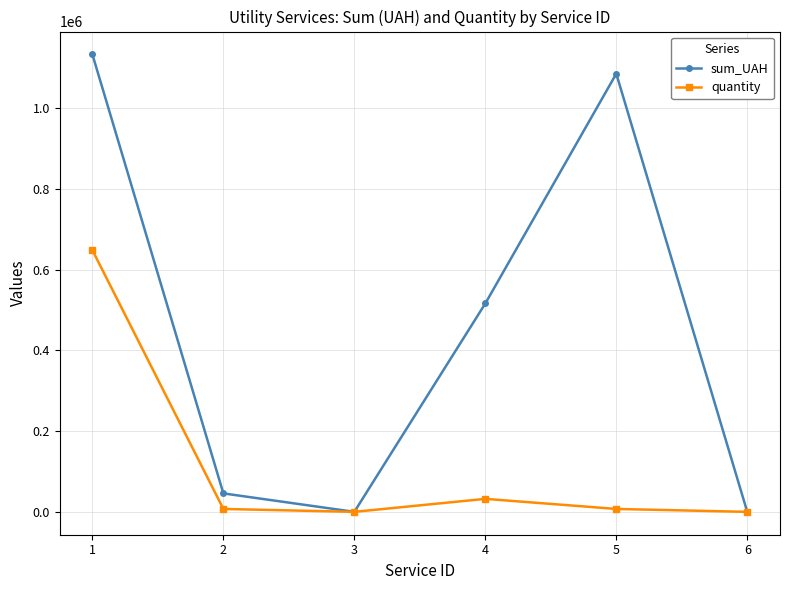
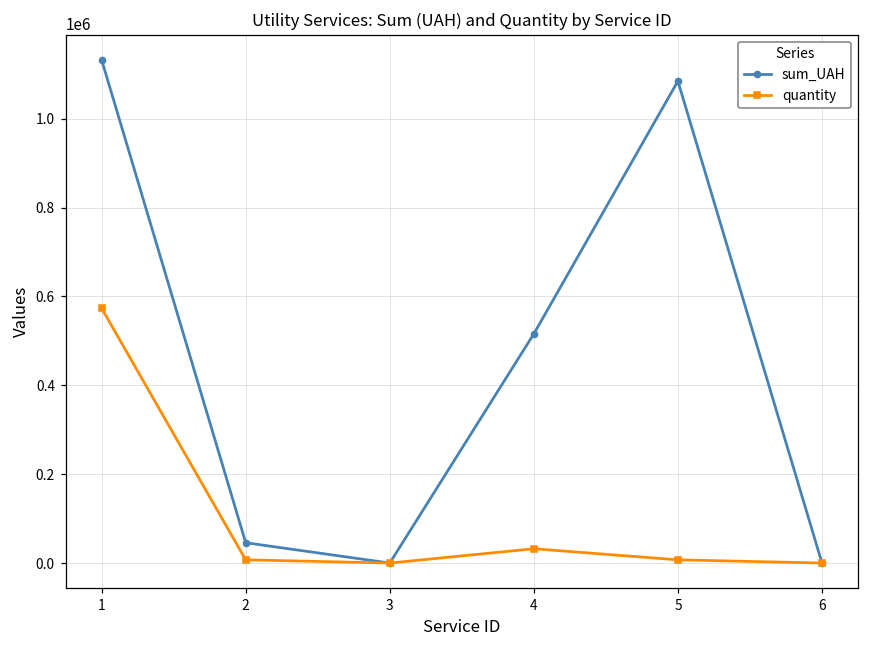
quantity, 1: 650000 -> 570000
